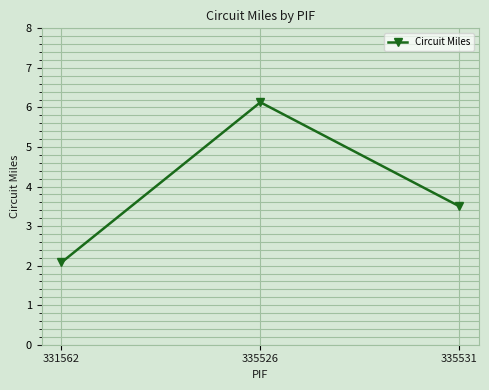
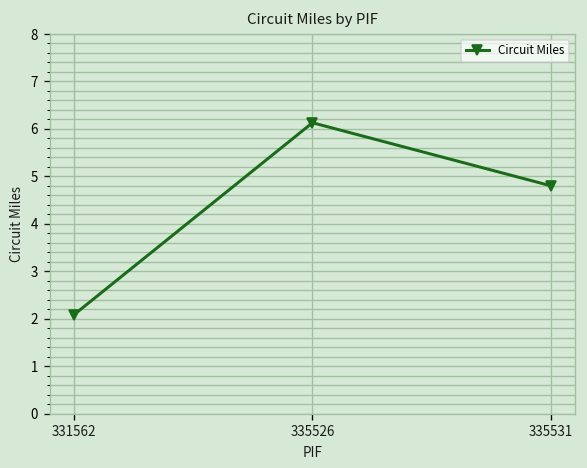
335531: 3.5 -> 4.8
